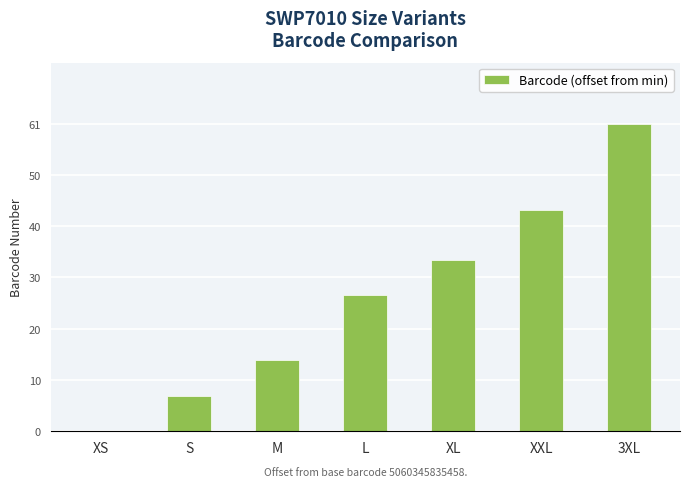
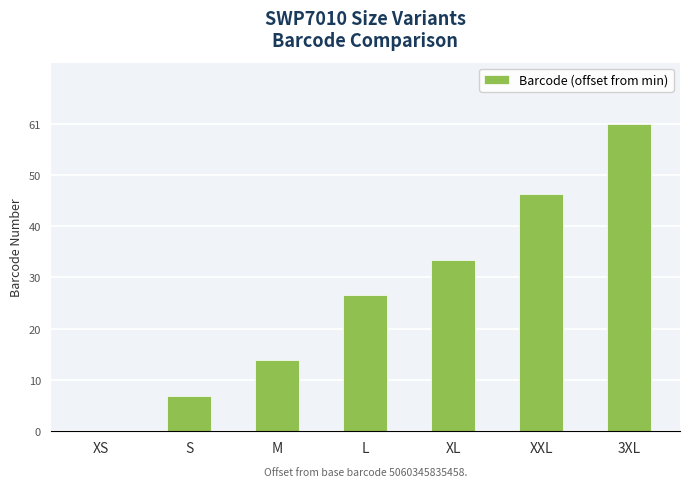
XXL: 44 -> 47
